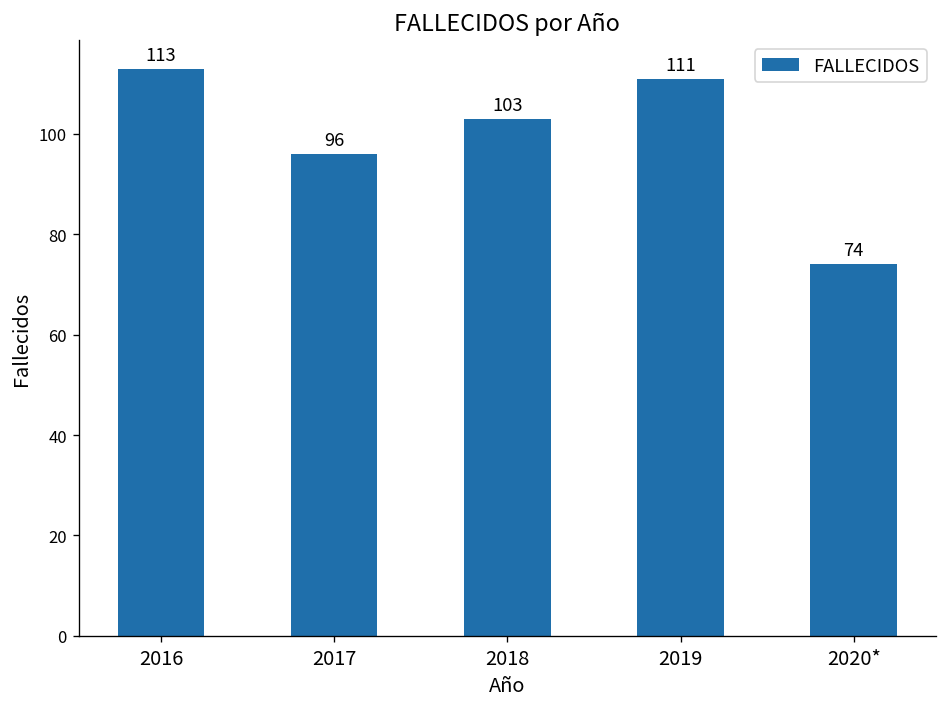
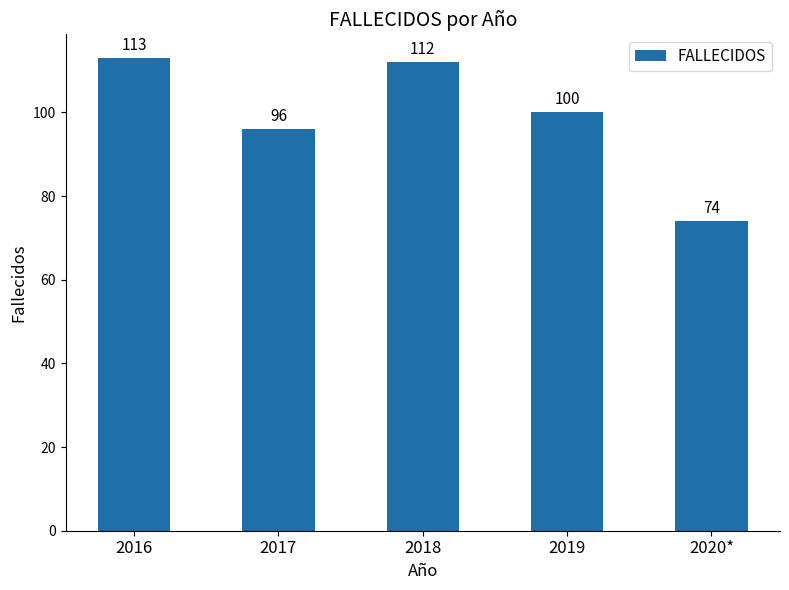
2018: 103 -> 112
2019: 111 -> 100
